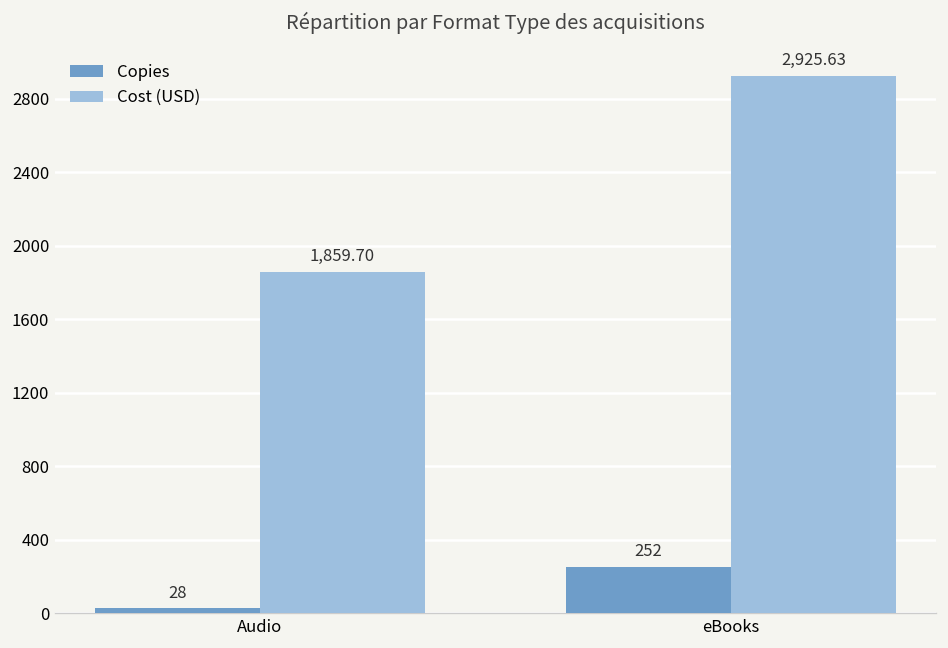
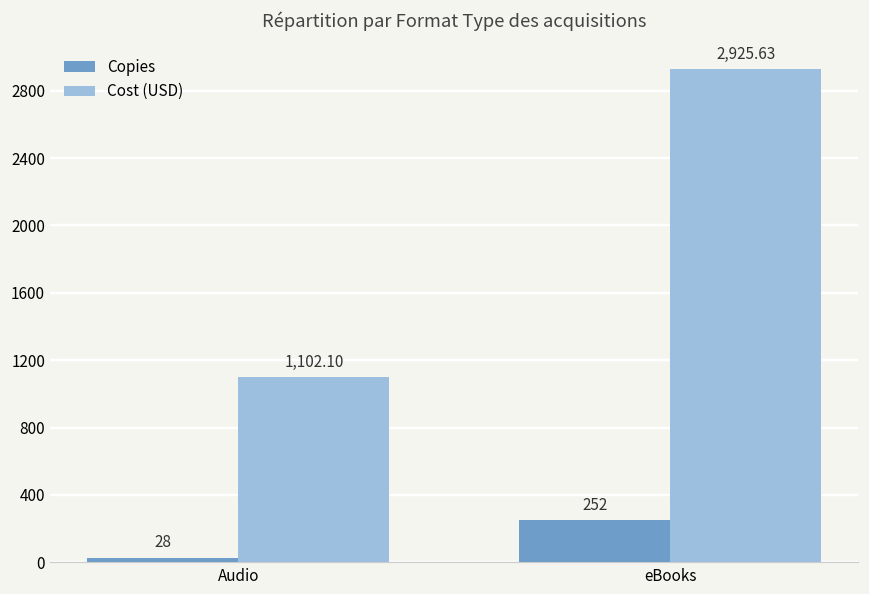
Cost (USD), Audio: 1,859.70 -> 1,102.10
